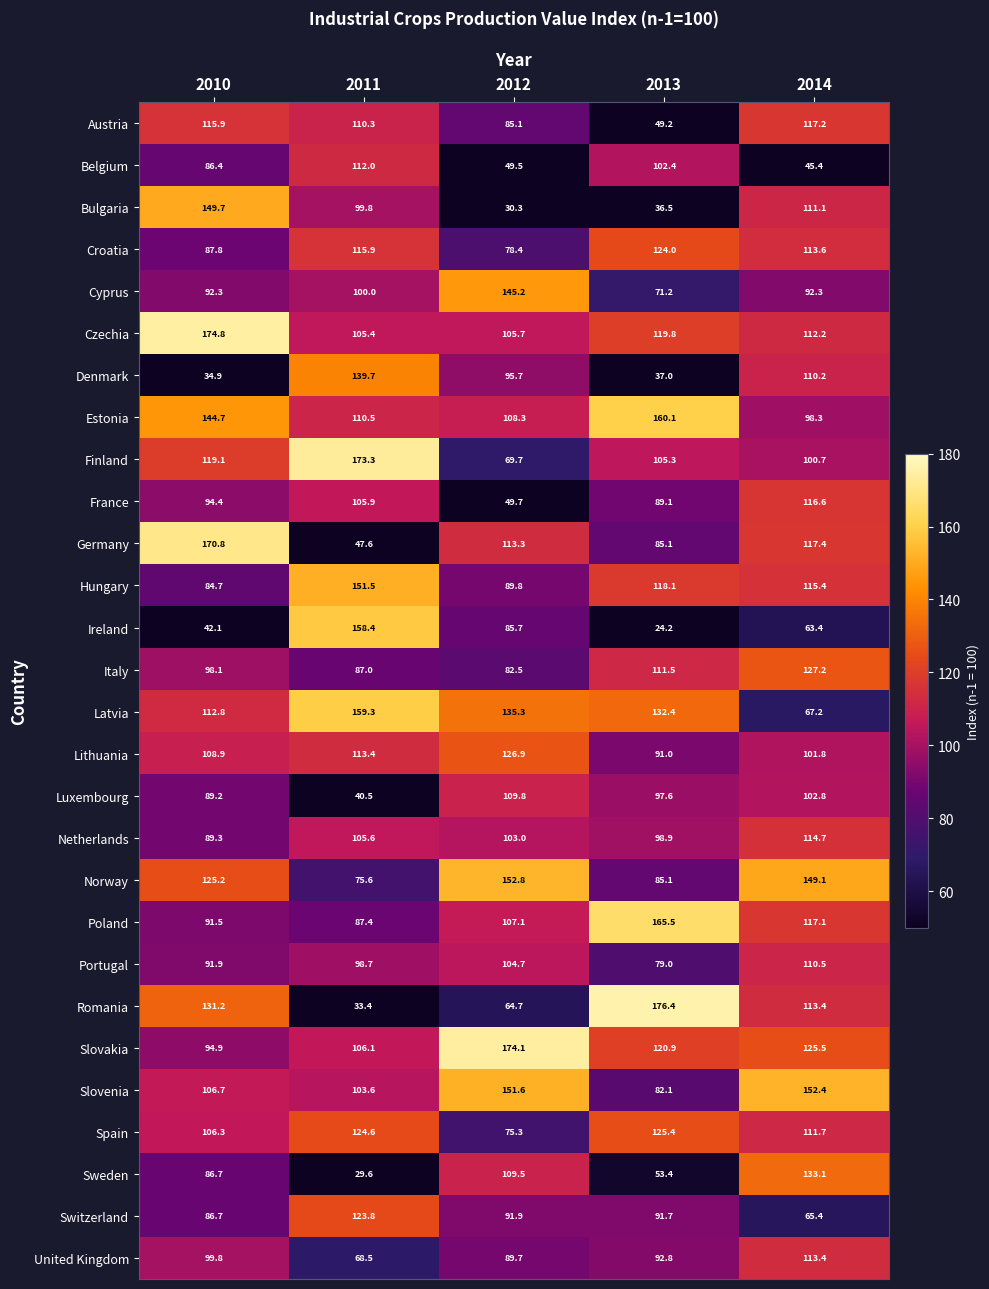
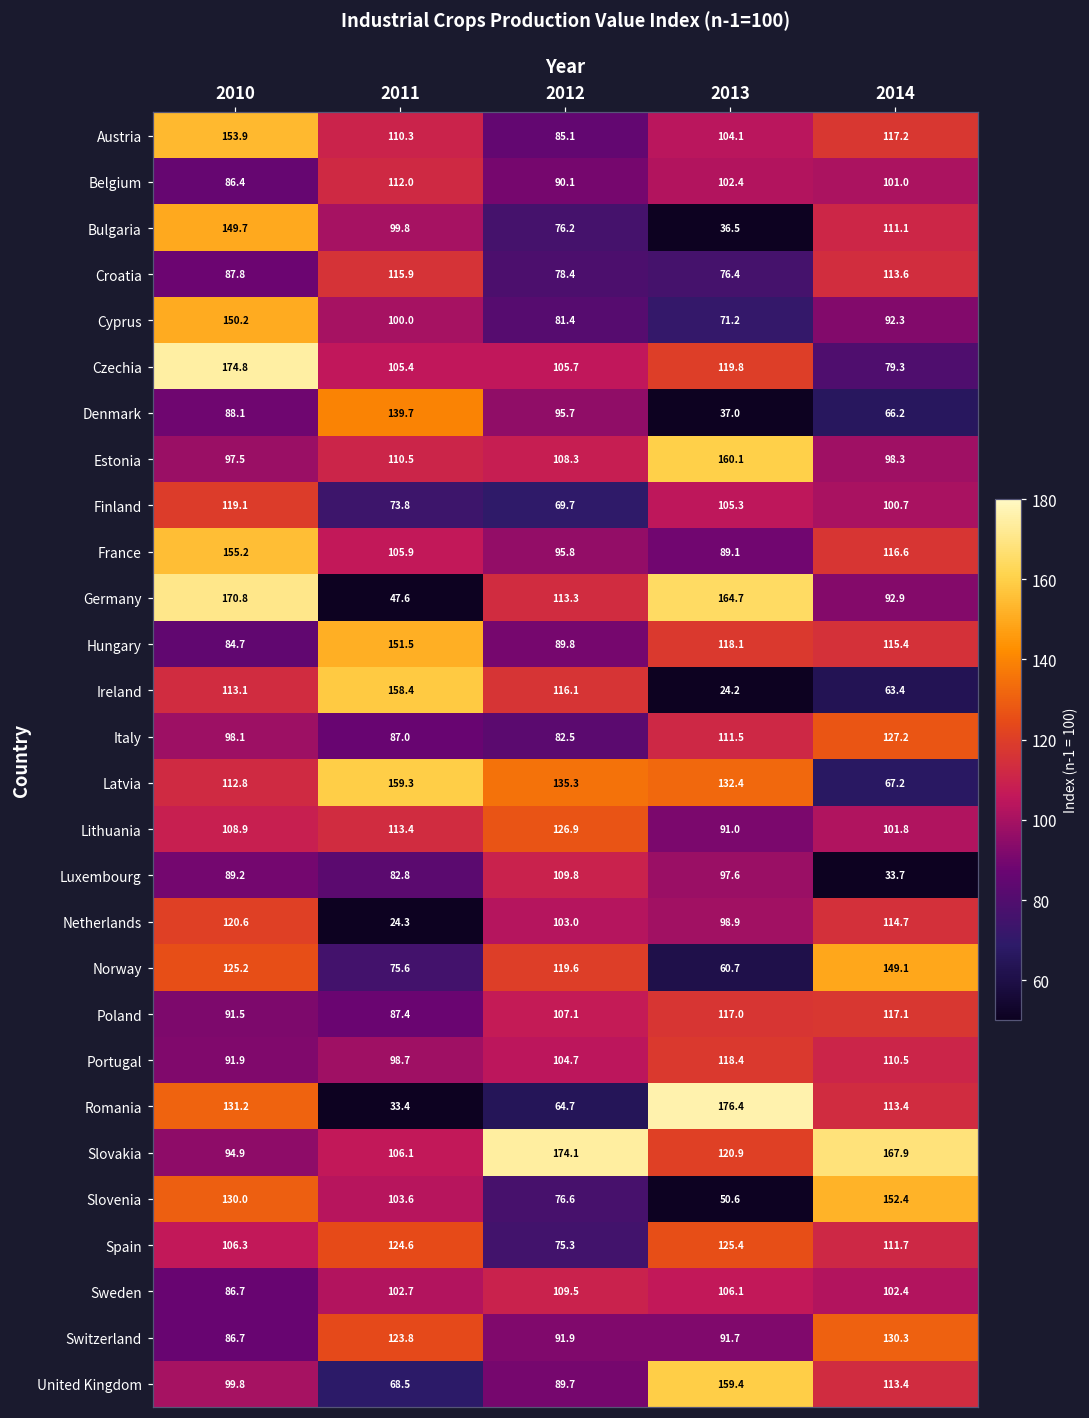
Austria, 2010: 115.9 -> 153.9
Austria, 2013: 49.2 -> 104.1
Belgium, 2012: 49.5 -> 90.1
Belgium, 2014: 45.4 -> 101.0
Bulgaria, 2012: 30.3 -> 76.2
Croatia, 2013: 124.0 -> 76.4
Cyprus, 2010: 92.3 -> 150.2
Cyprus, 2012: 145.2 -> 81.4
Czechia, 2014: 112.2 -> 79.3
Denmark, 2010: 34.9 -> 88.1
Denmark, 2014: 110.2 -> 66.2
Estonia, 2010: 144.7 -> 97.5
Finland, 2011: 173.3 -> 73.8
France, 2010: 94.4 -> 155.2
France, 2012: 49.7 -> 95.8
Germany, 2013: 85.1 -> 164.7
Germany, 2014: 117.4 -> 92.9
Ireland, 2010: 42.1 -> 113.1
Ireland, 2012: 85.7 -> 116.1
Luxembourg, 2011: 40.5 -> 82.8
Luxembourg, 2014: 102.8 -> 33.7
Netherlands, 2010: 89.3 -> 120.6
Netherlands, 2011: 105.6 -> 24.3
Norway, 2012: 152.8 -> 119.6
Norway, 2013: 85.1 -> 60.7
Poland, 2013: 165.5 -> 117.0
Portugal, 2013: 79.0 -> 118.4
Slovakia, 2014: 125.5 -> 167.9
Slovenia, 2010: 106.7 -> 130.0
Slovenia, 2012: 151.6 -> 76.6
Slovenia, 2013: 82.1 -> 50.6
Sweden, 2011: 29.6 -> 102.7
Sweden, 2013: 53.4 -> 106.1
Sweden, 2014: 133.1 -> 102.4
Switzerland, 2014: 65.4 -> 130.3
United Kingdom, 2013: 92.8 -> 159.4
